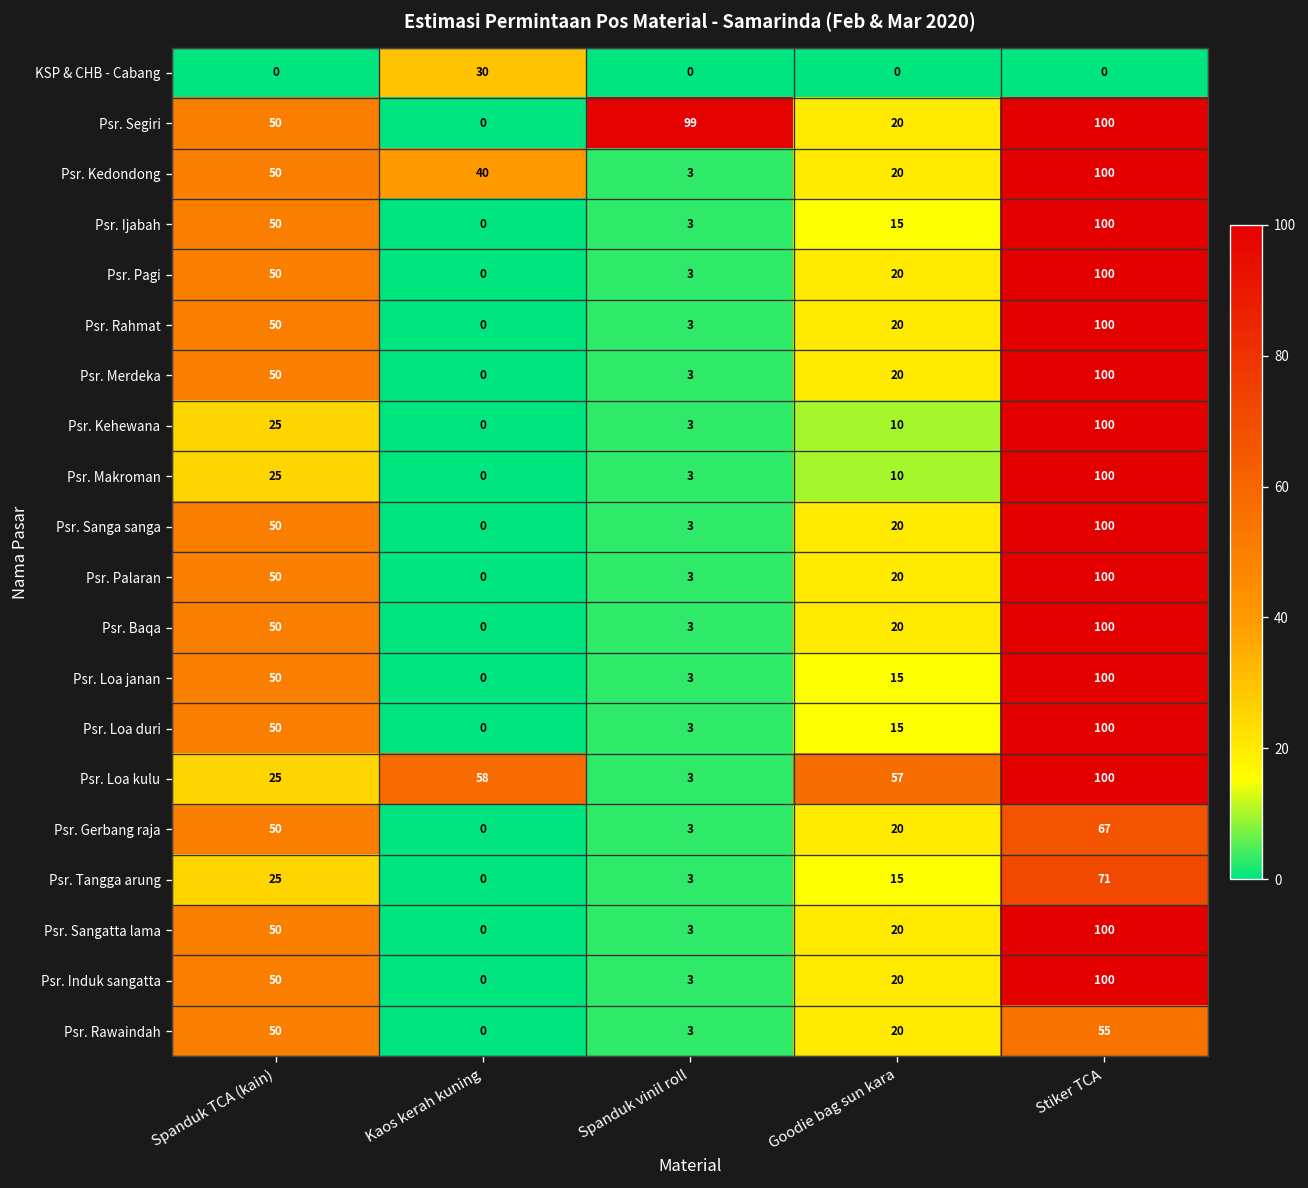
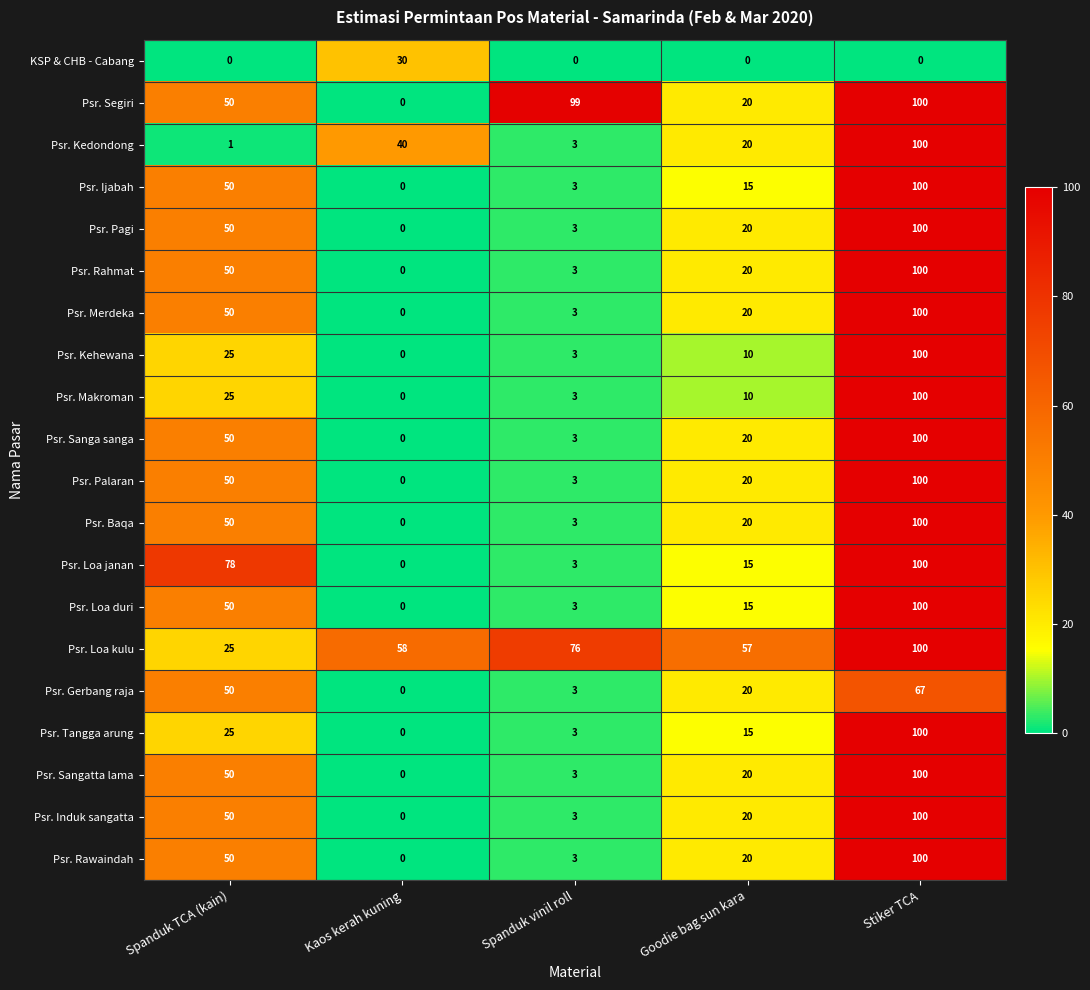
Psr. Kedondong, Spanduk TCA (kain): 50 -> 1
Psr. Loa janan, Spanduk TCA (kain): 50 -> 78
Psr. Loa kulu, Spanduk vinil roll: 3 -> 76
Psr. Tangga arung, Stiker TCA: 71 -> 100
Psr. Rawaindah, Stiker TCA: 55 -> 100
